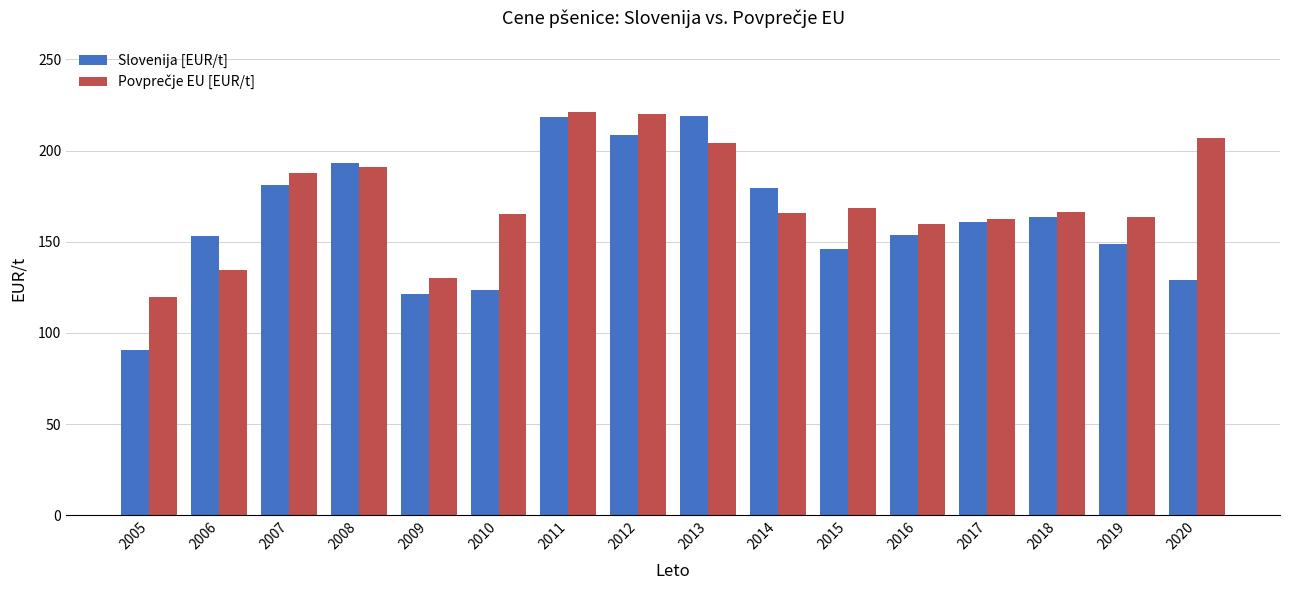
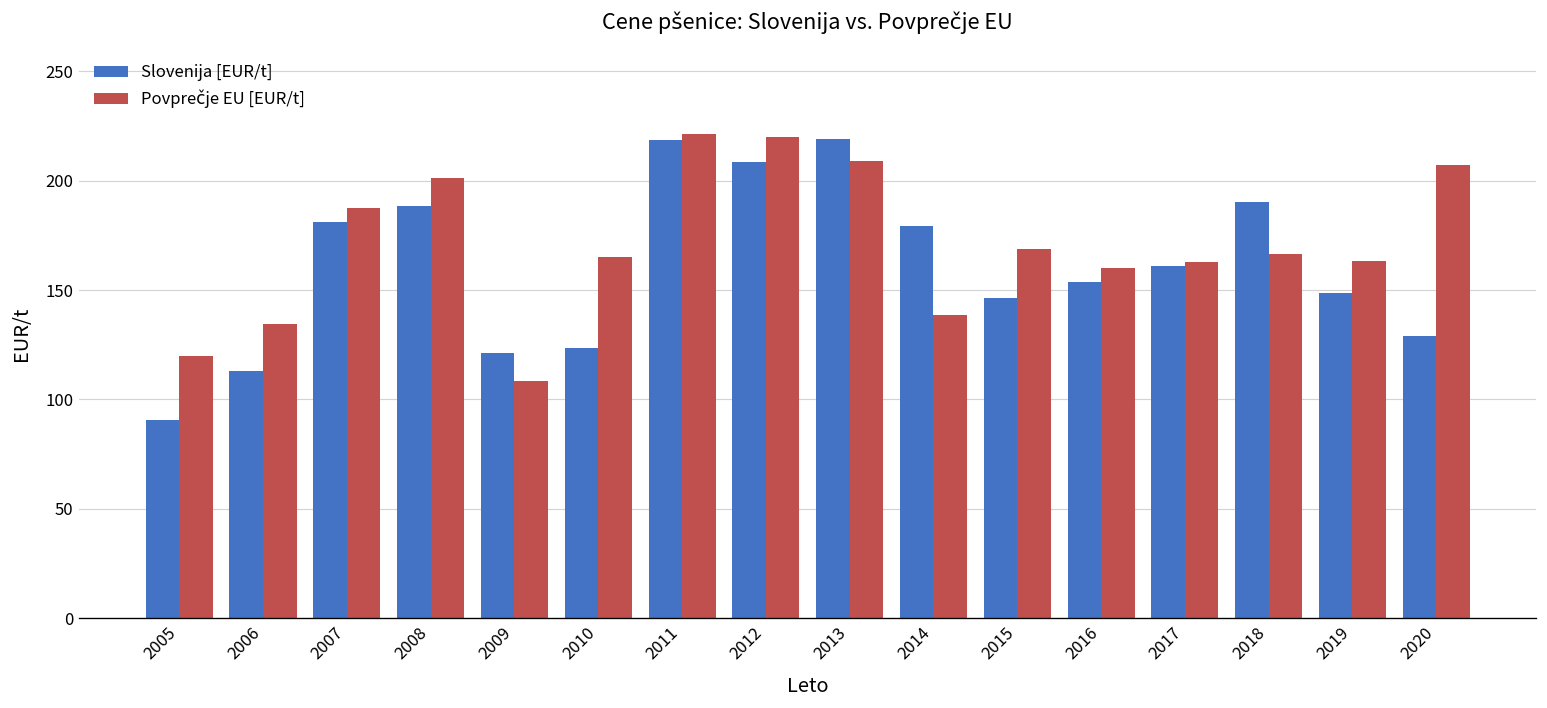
Slovenija [EUR/t], 2006: 153 -> 113
Slovenija [EUR/t], 2008: 193 -> 188
Povprečje EU [EUR/t], 2008: 191 -> 201
Povprečje EU [EUR/t], 2009: 130 -> 109
Povprečje EU [EUR/t], 2013: 204 -> 209
Povprečje EU [EUR/t], 2014: 166 -> 139
Slovenija [EUR/t], 2018: 164 -> 190
